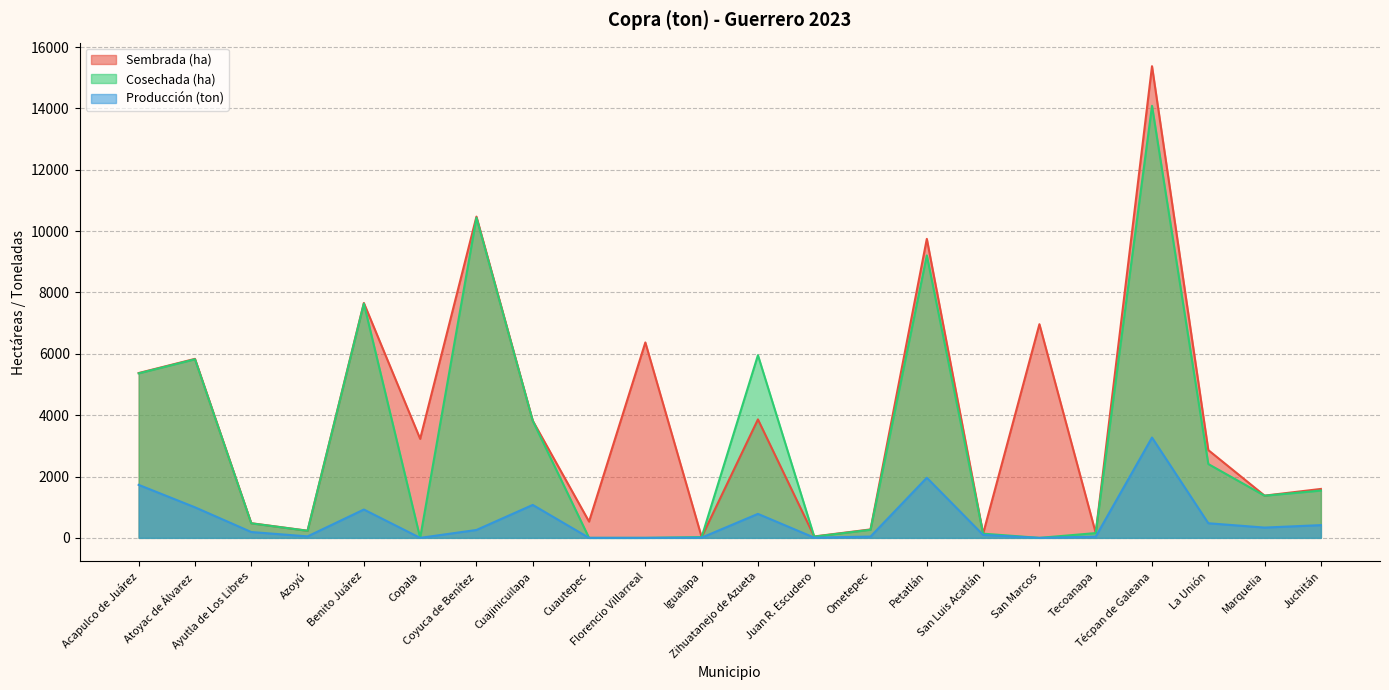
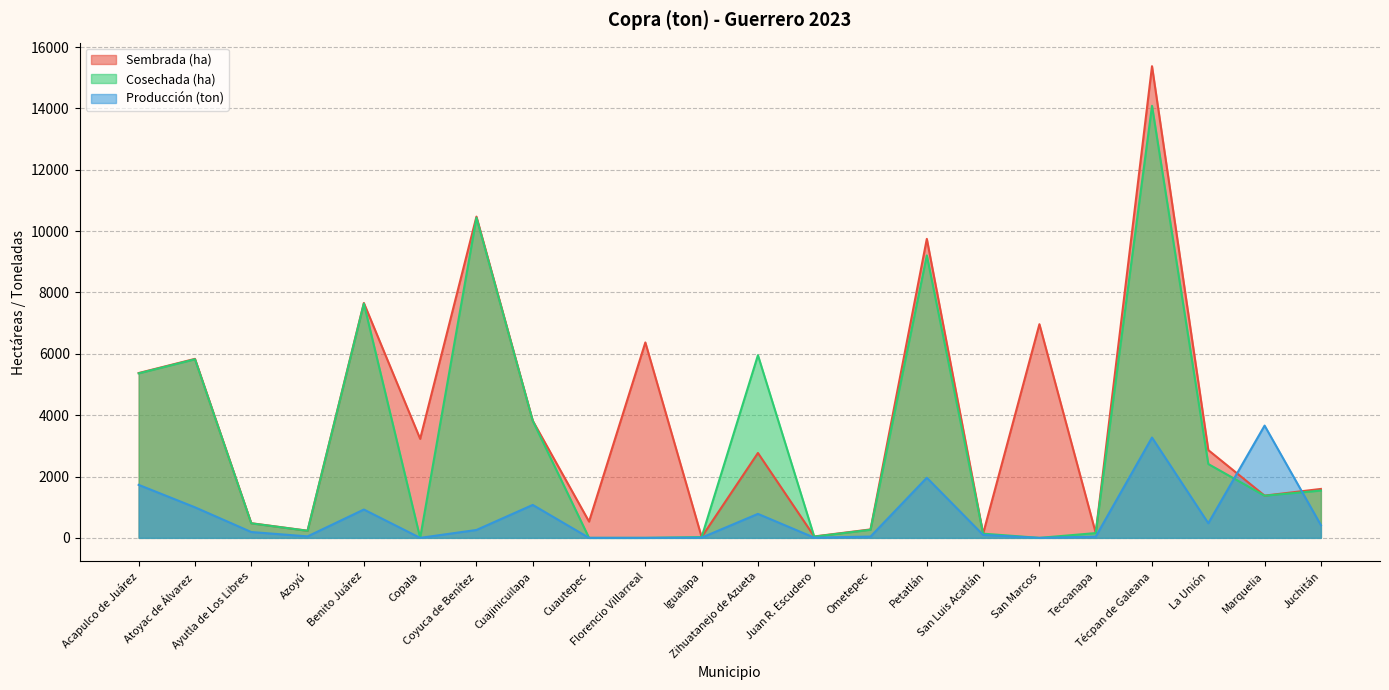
Sembrada (ha), Zihuatanejo de Azueta: 3900 -> 2800
Producción (ton), Marquelia: 300 -> 3700
